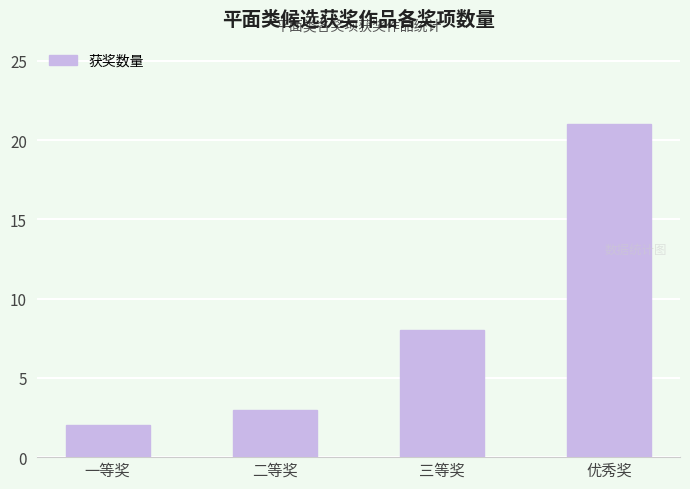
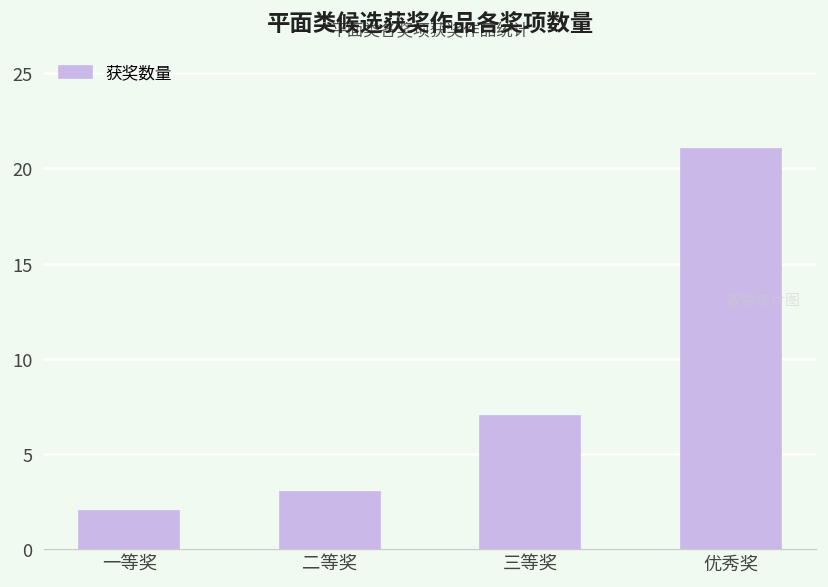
三等奖: 8 -> 7
